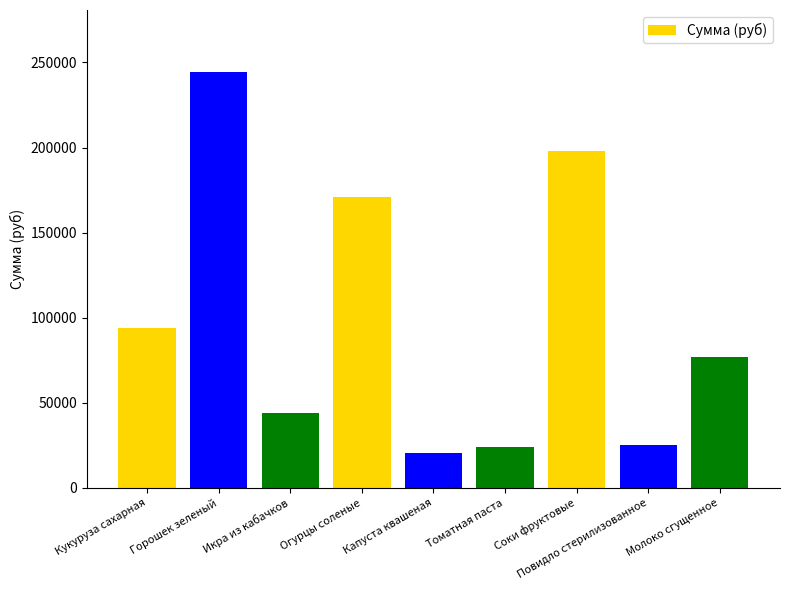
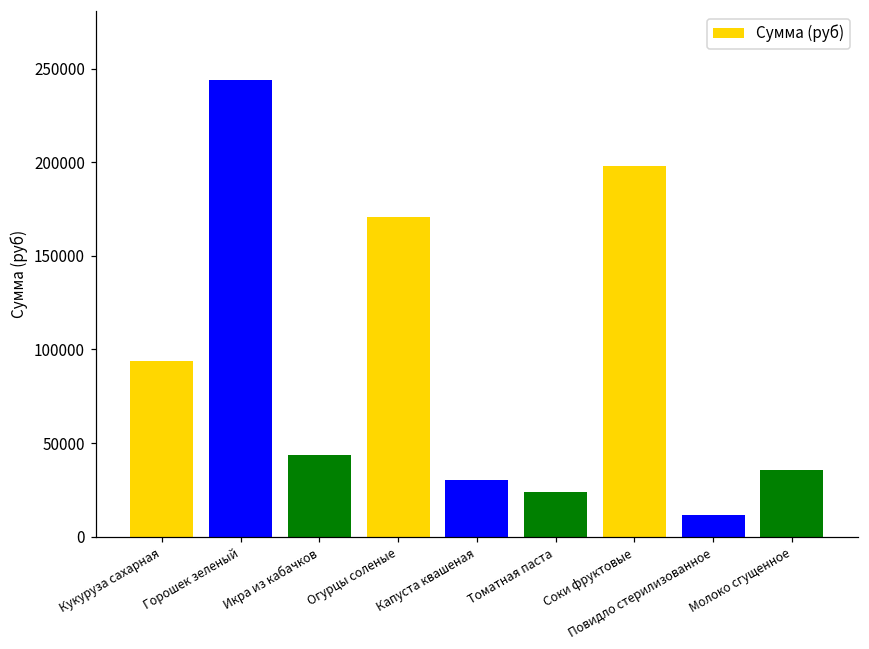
Капуста квашеная: 20000 -> 30000
Повидло стерилизованное: 25000 -> 11000
Молоко сгущенное: 77000 -> 36000
